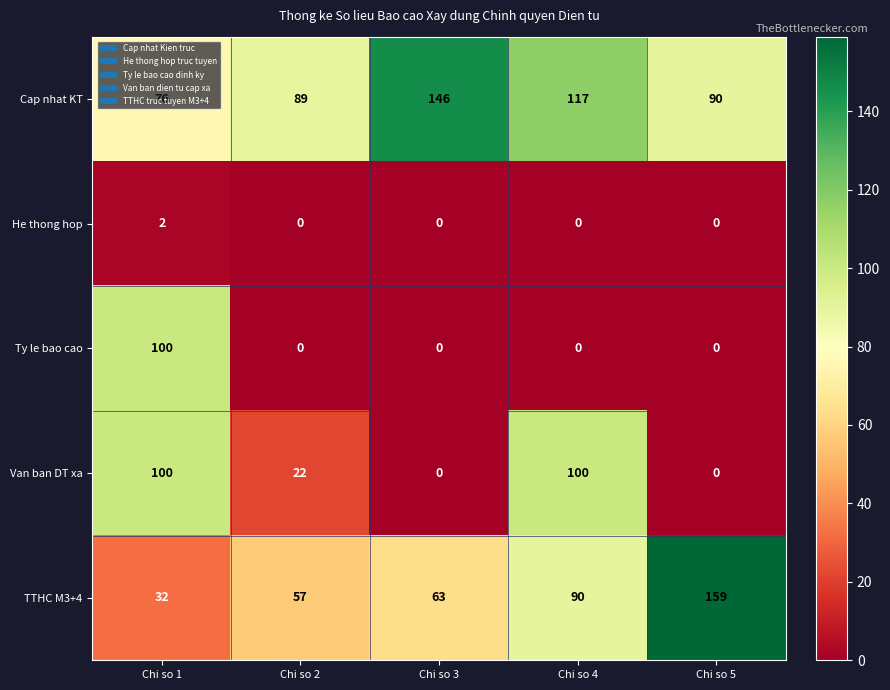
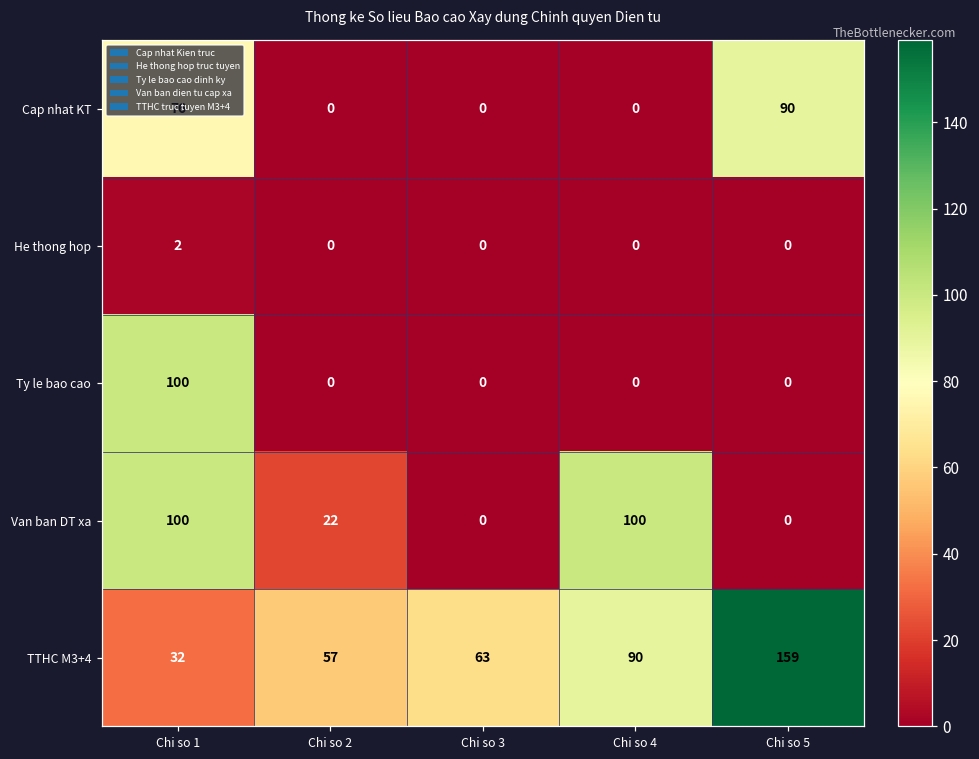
Cap nhat KT, Chi so 2: 89 -> 0
Cap nhat KT, Chi so 3: 146 -> 0
Cap nhat KT, Chi so 4: 117 -> 0
